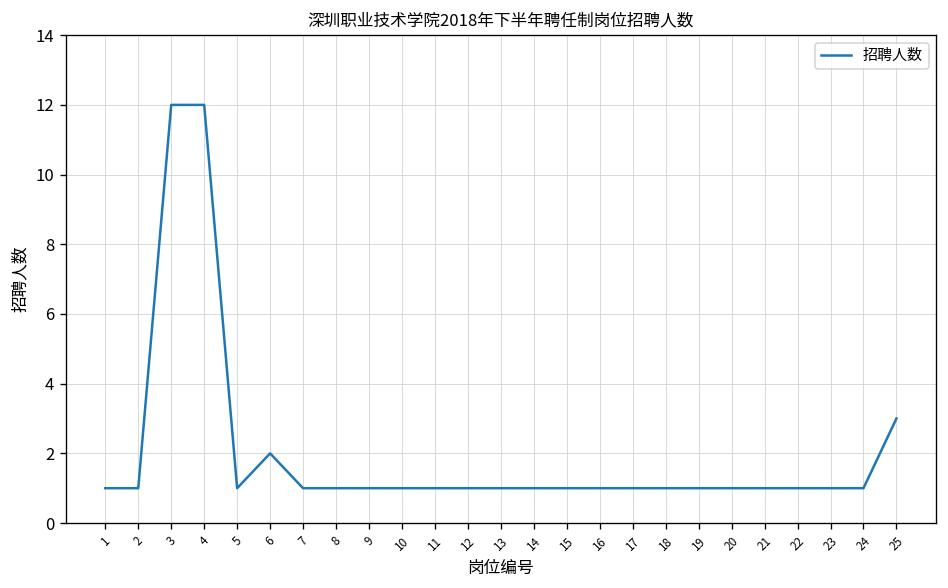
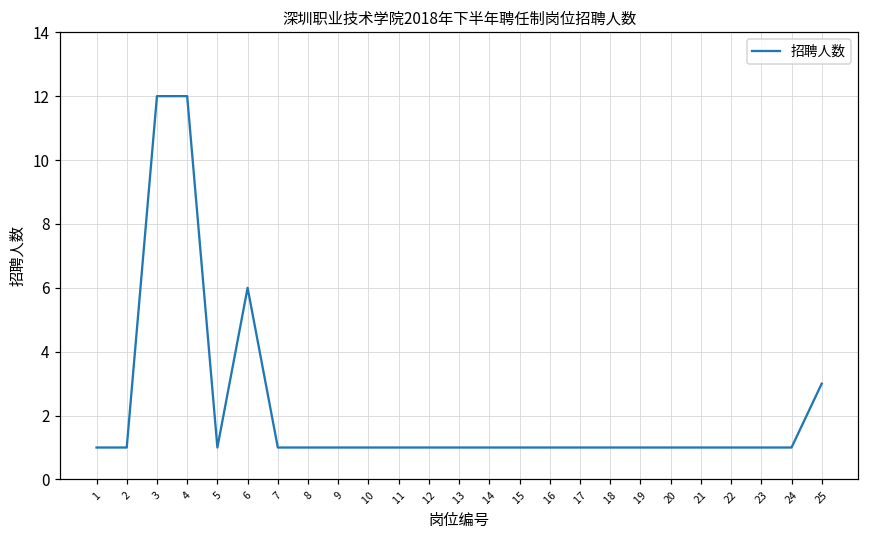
6: 2 -> 6
